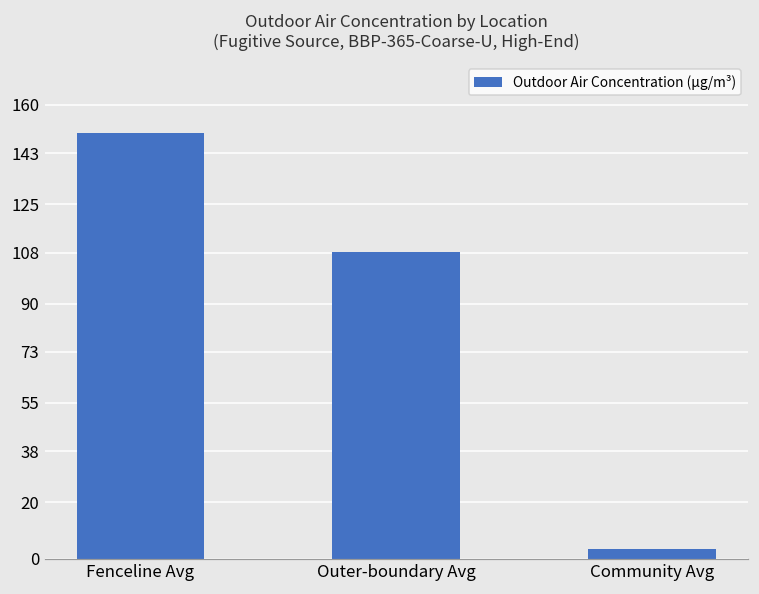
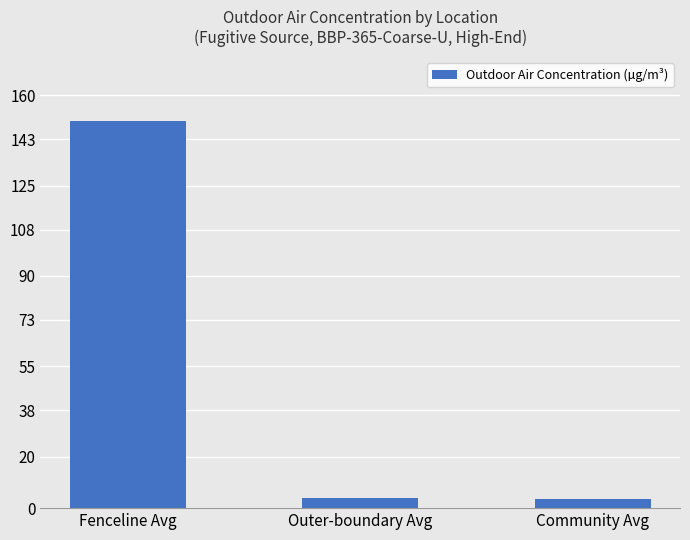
Outer-boundary Avg: 108 -> 4
